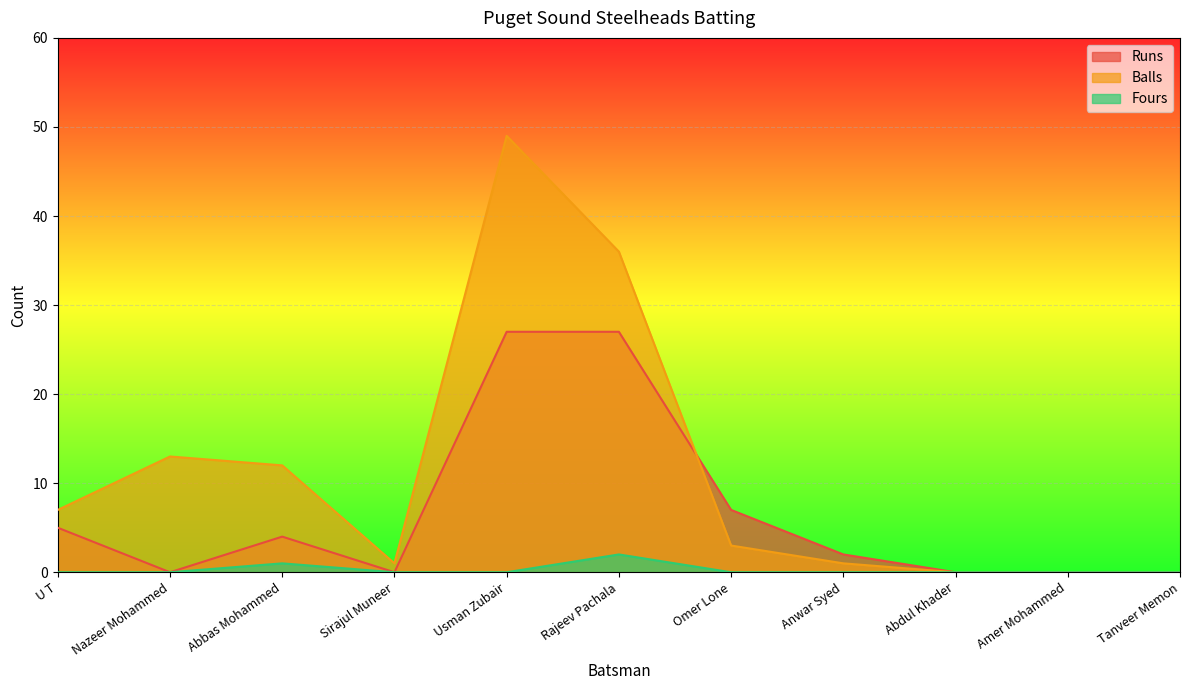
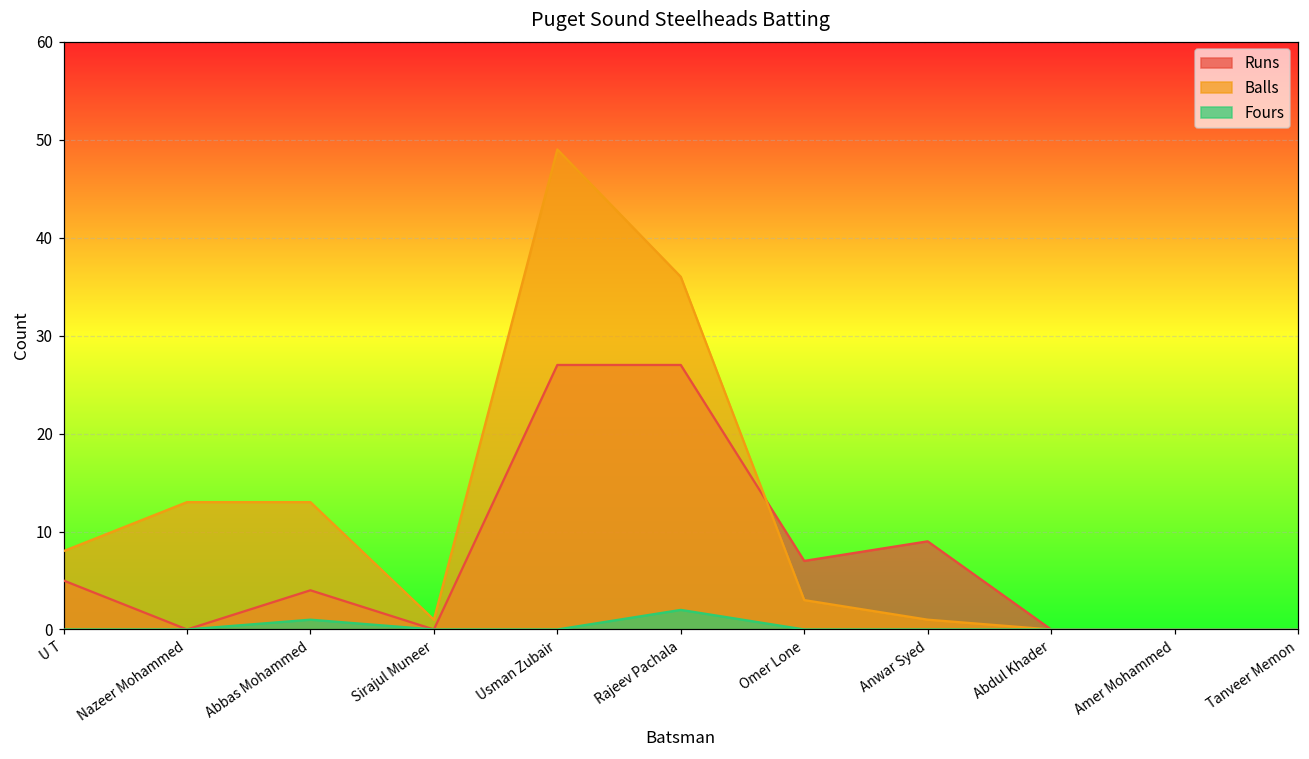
Balls, U T: 7 -> 8
Balls, Abbas Mohammed: 12 -> 13
Runs, Anwar Syed: 2 -> 9
